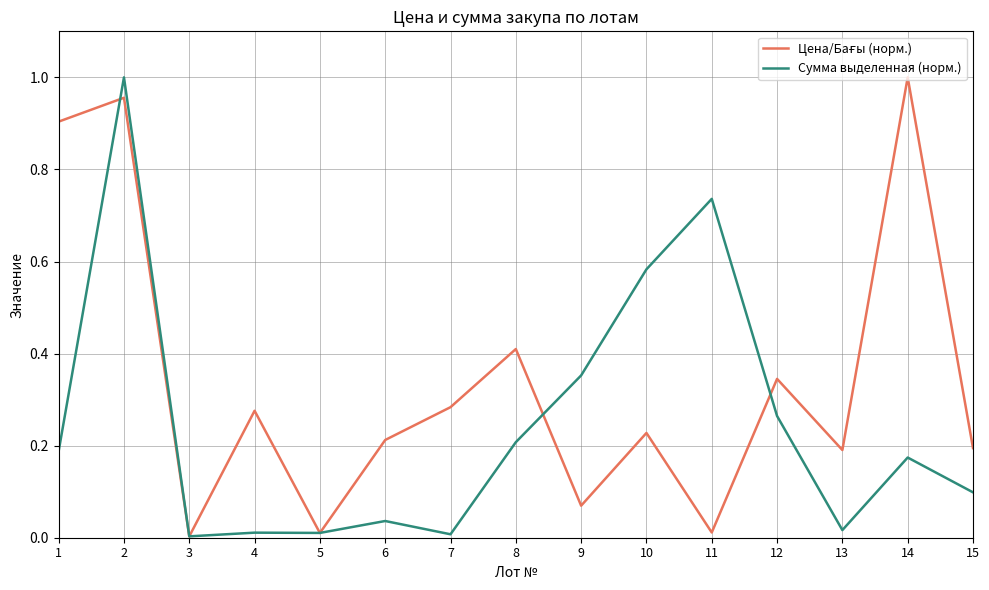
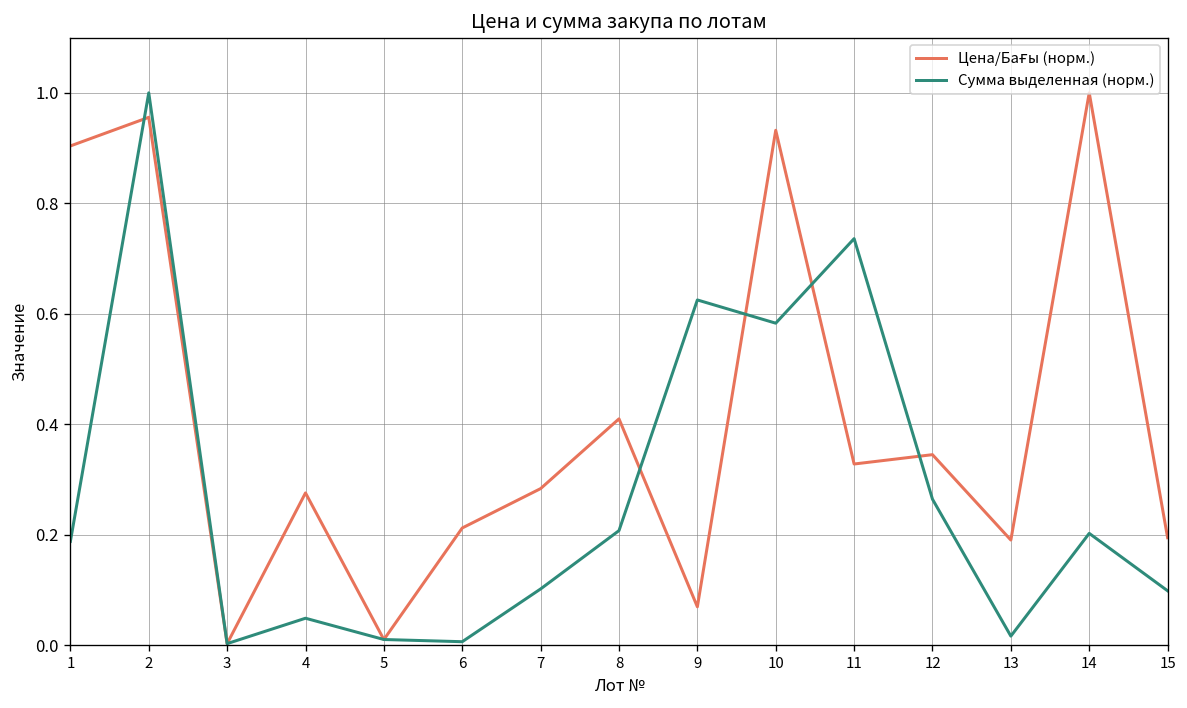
Сумма выделенная (норм.), 4: 0.01 -> 0.05
Сумма выделенная (норм.), 6: 0.04 -> 0.01
Сумма выделенная (норм.), 7: 0.01 -> 0.10
Сумма выделенная (норм.), 9: 0.35 -> 0.63
Цена/Бағы (норм.), 10: 0.23 -> 0.93
Цена/Бағы (норм.), 11: 0.01 -> 0.33
Сумма выделенная (норм.), 14: 0.17 -> 0.20
